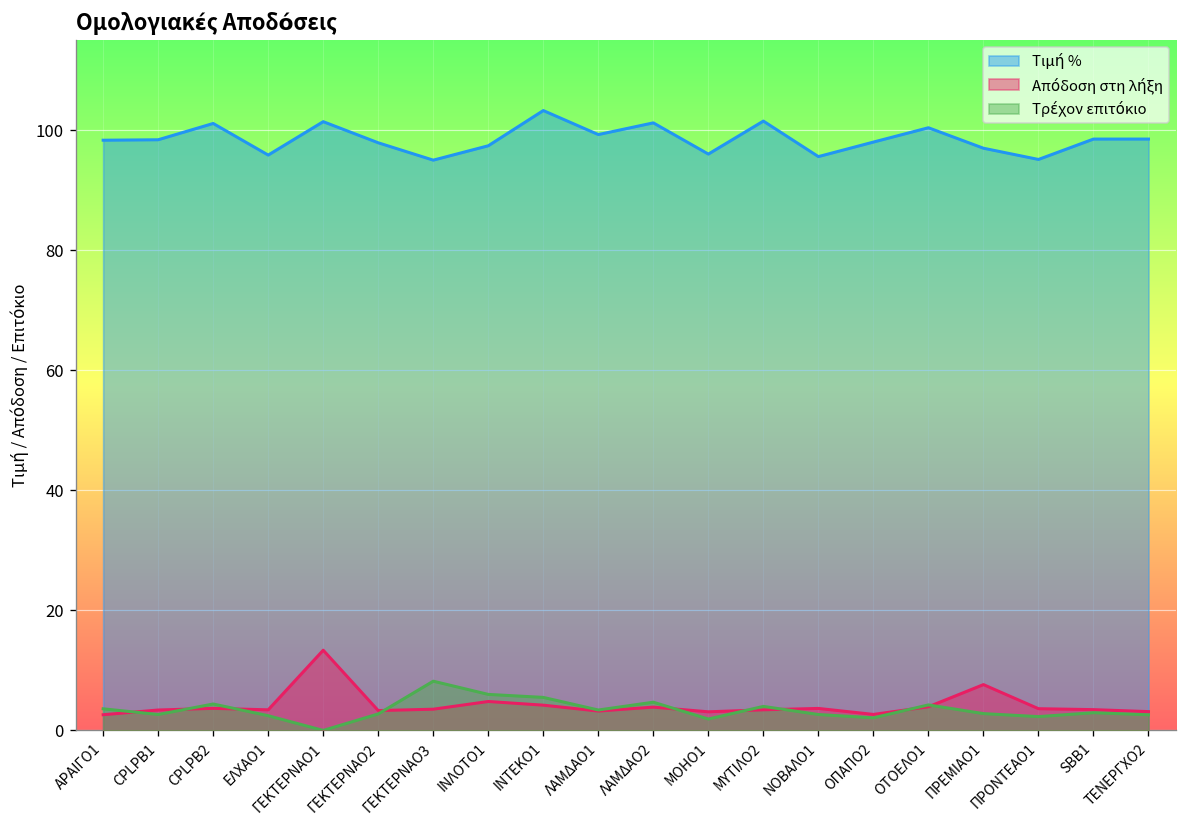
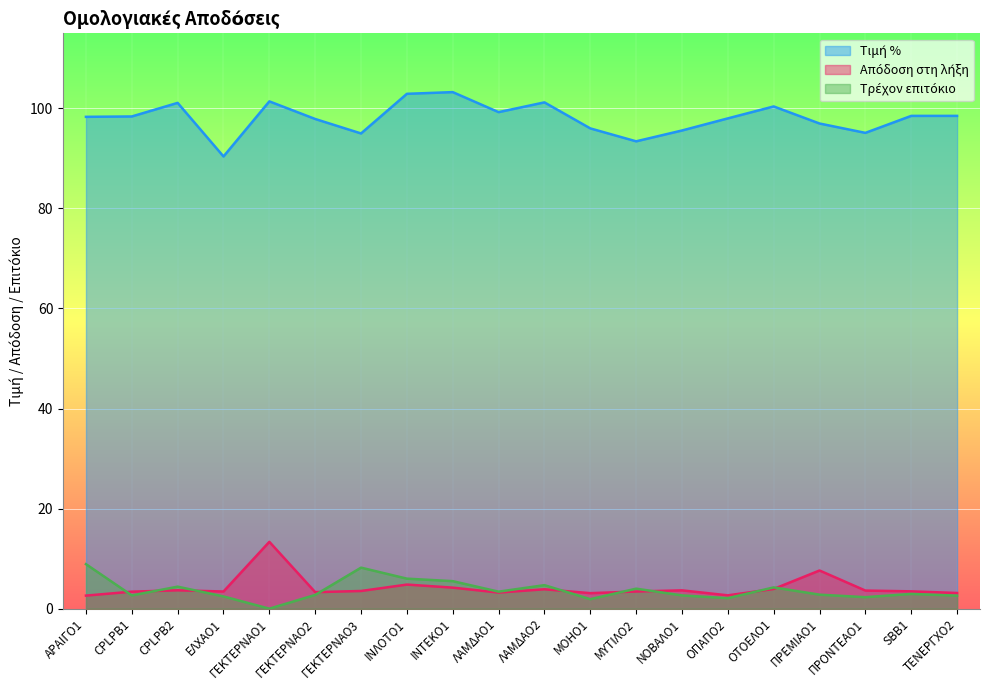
Τρέχον επιτόκιο, ΑΡΑΙΓΟ1: 4 -> 9
Τιμή %, ΕΛΧΑΟ1: 96 -> 90
Τιμή %, ΙΝΛΟΤΟ1: 97 -> 103
Τιμή %, ΜΥΤΙΛΟ2: 101 -> 93
